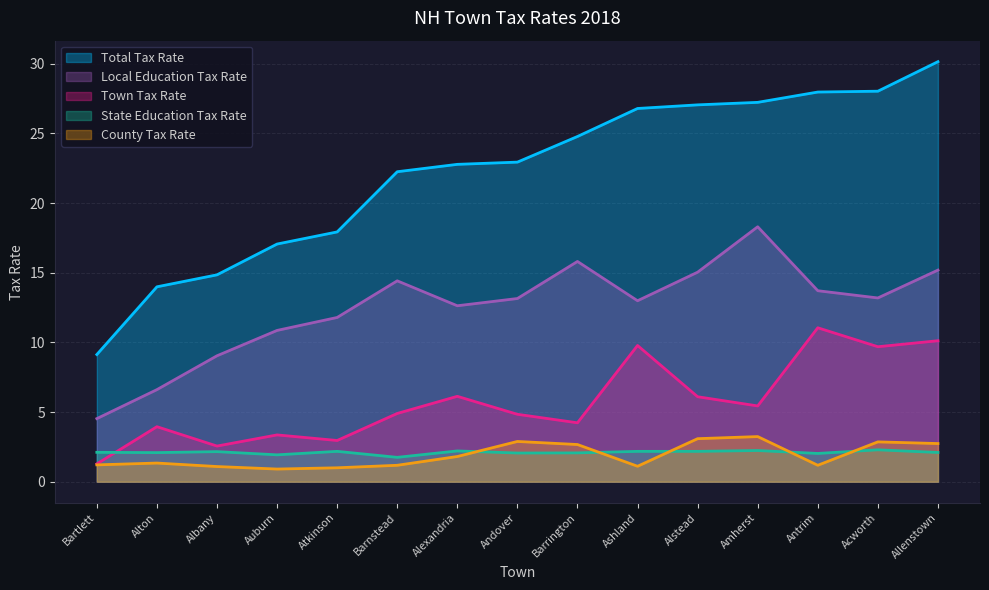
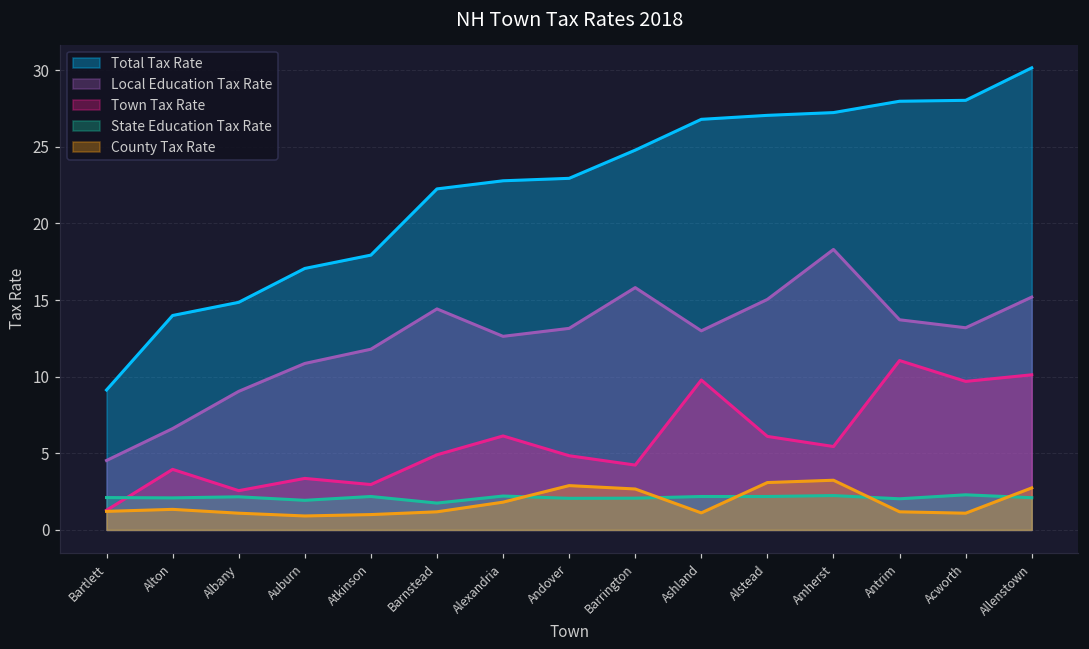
County Tax Rate, Acworth: 2.9 -> 1.1
